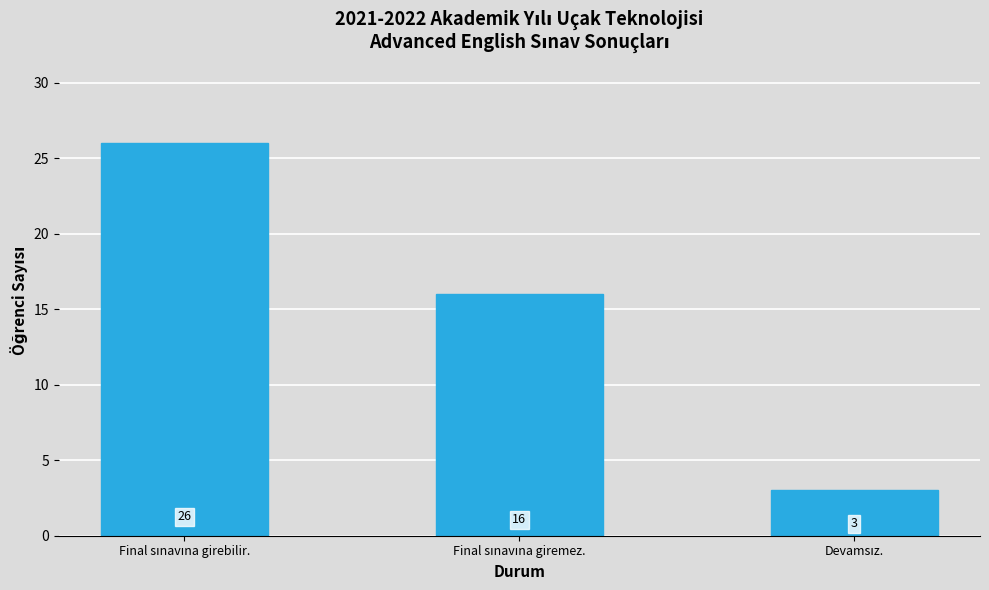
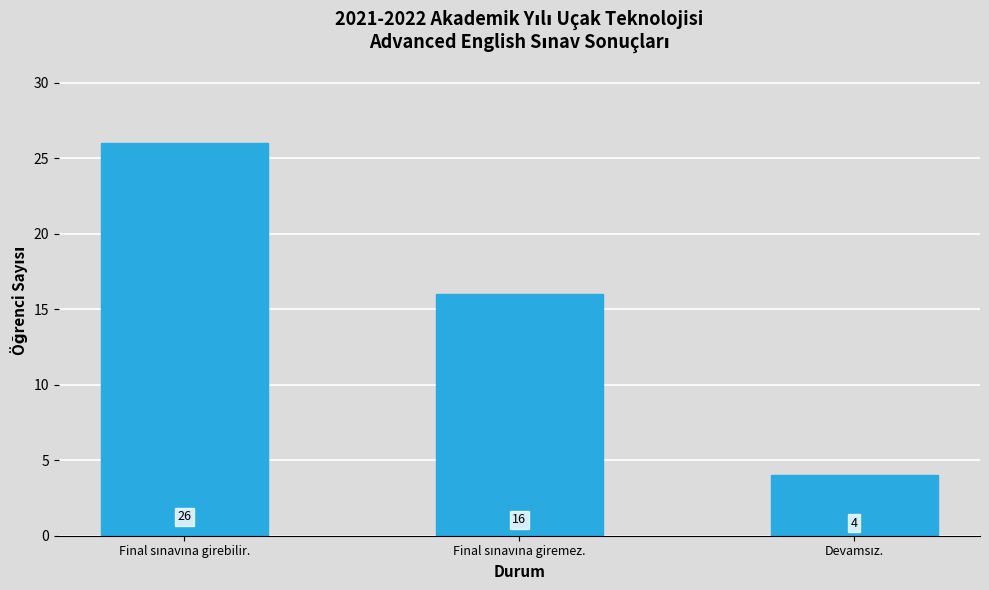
Devamsız.: 3 -> 4
